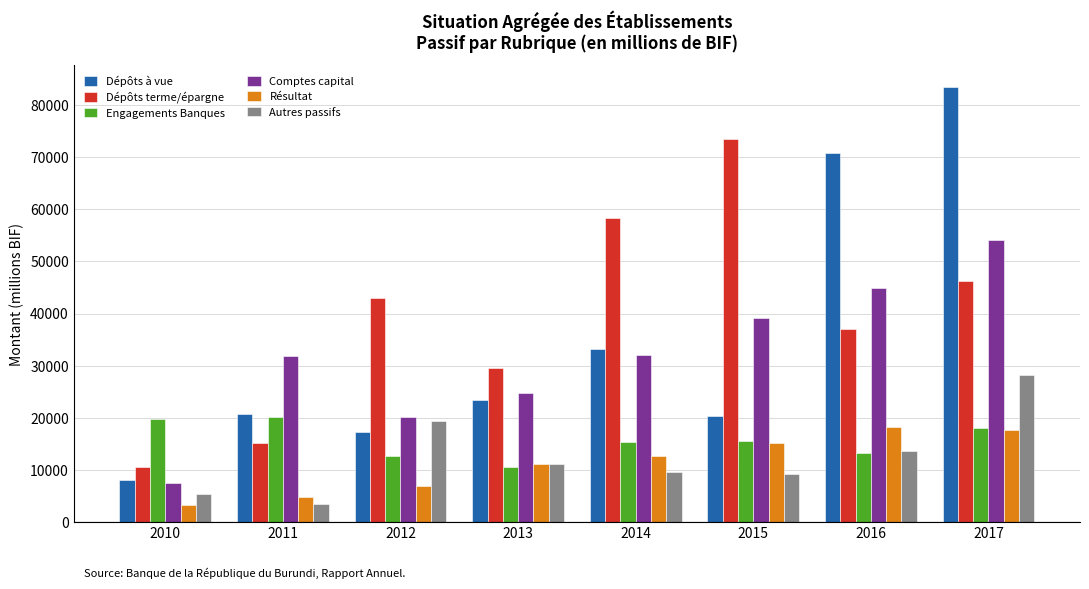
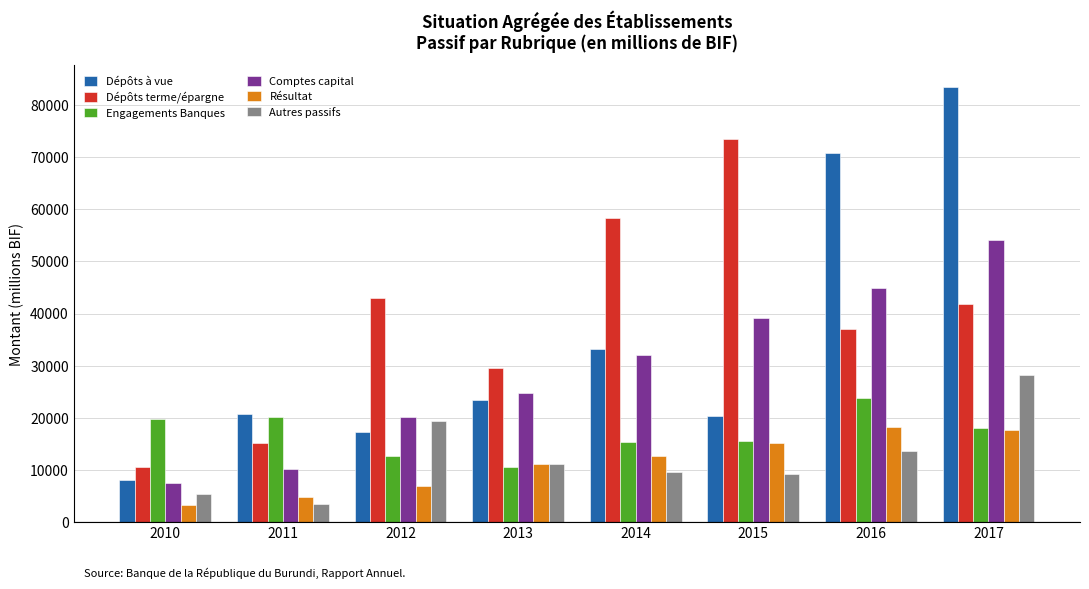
Comptes capital, 2011: 32000 -> 10000
Engagements Banques, 2016: 13000 -> 24000
Dépôts terme/épargne, 2017: 46000 -> 42000
